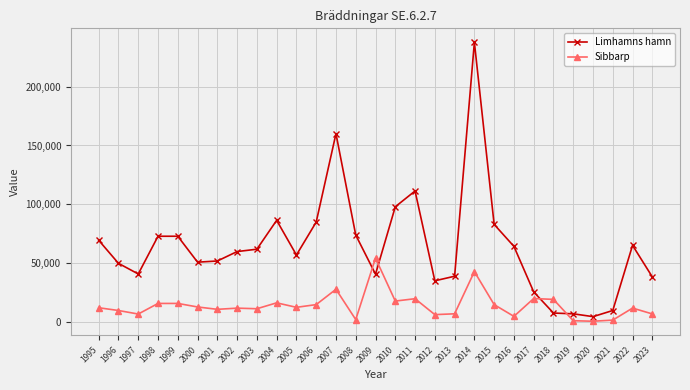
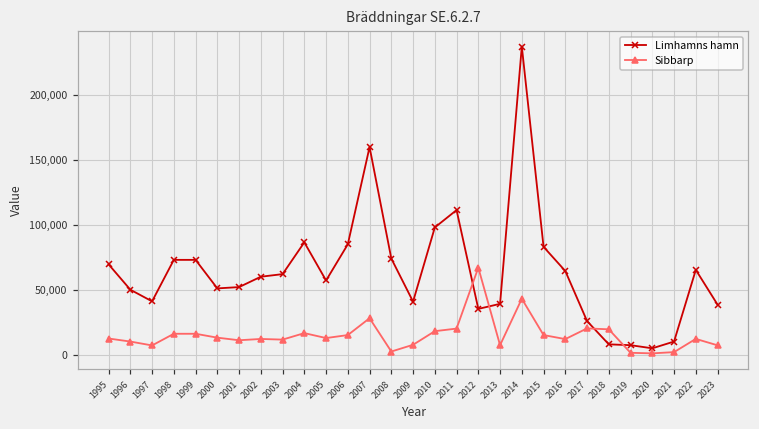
Sibbarp, 2009: 54,000 -> 8,000
Sibbarp, 2012: 7,000 -> 67,000
Sibbarp, 2016: 5,000 -> 12,000
